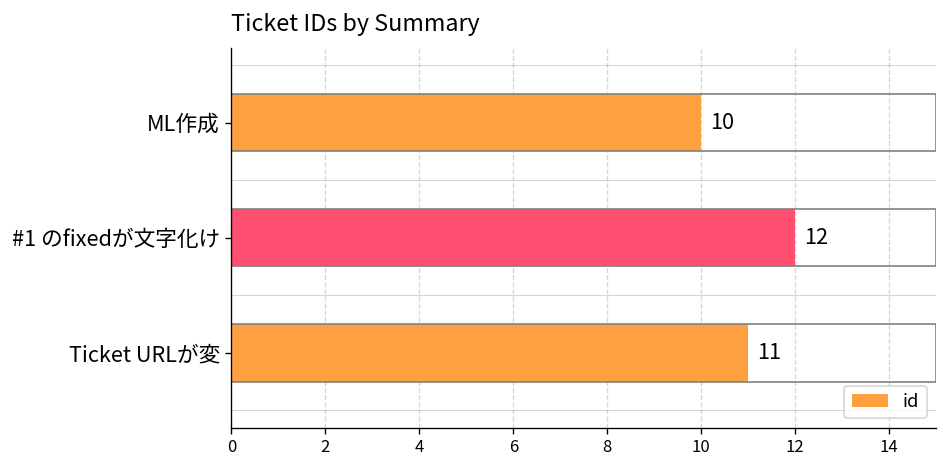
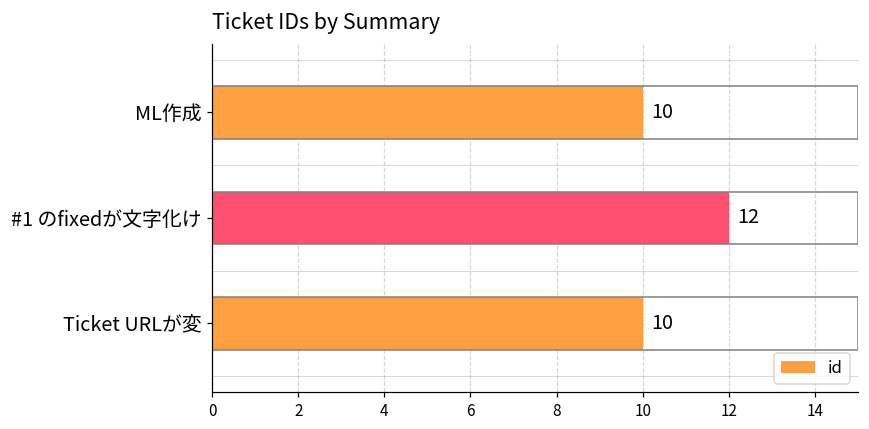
Ticket URLが変: 11 -> 10
